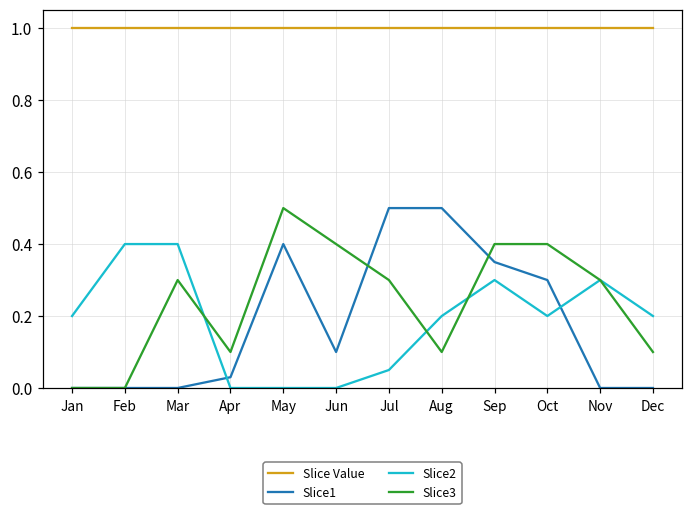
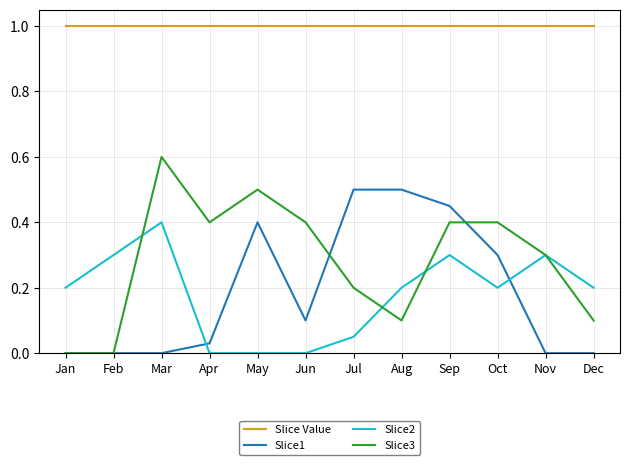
Slice2, Feb: 0.4 -> 0.3
Slice3, Mar: 0.3 -> 0.6
Slice3, Apr: 0.1 -> 0.4
Slice3, Jul: 0.3 -> 0.2
Slice1, Sep: 0.35 -> 0.45
